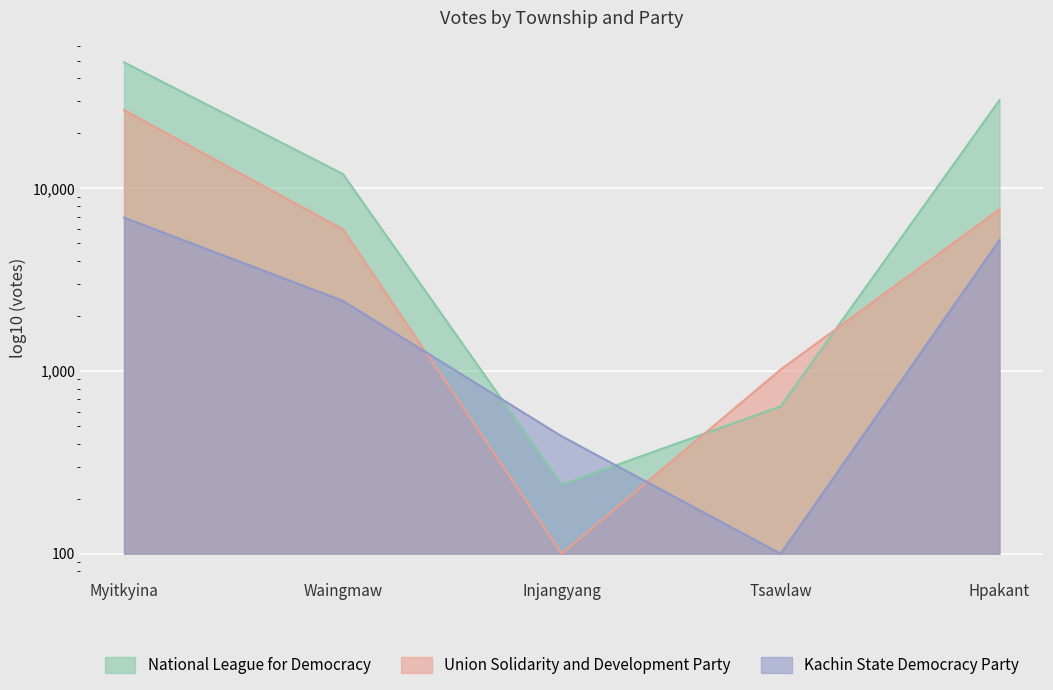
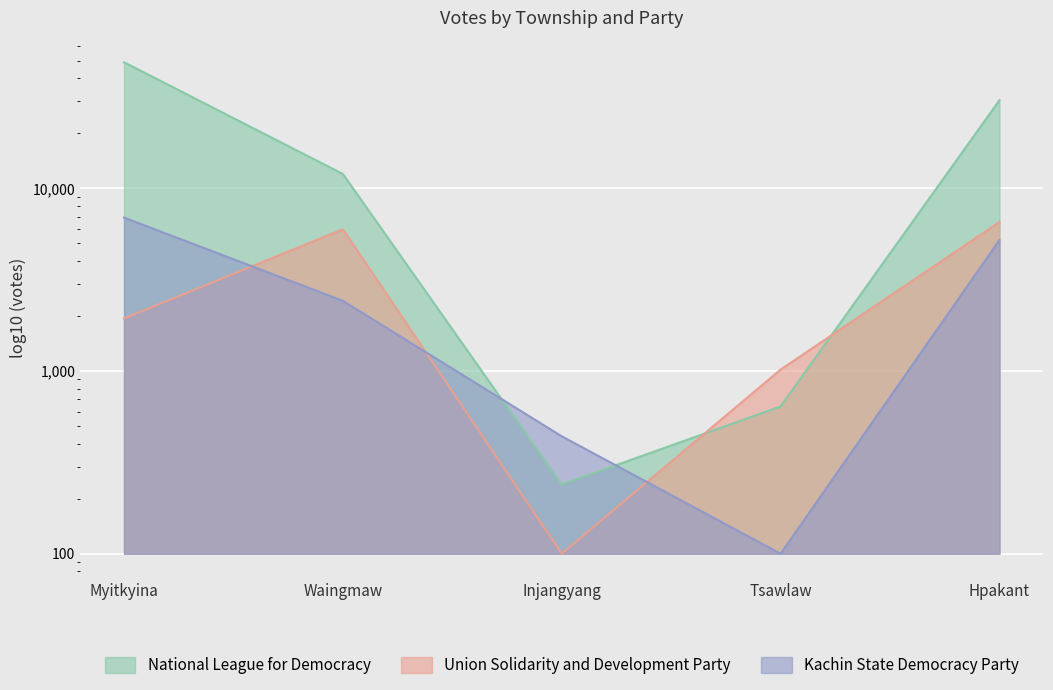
Union Solidarity and Development Party, Myitkyina: 27,000 -> 1,900
Union Solidarity and Development Party, Hpakant: 7,700 -> 6,500
